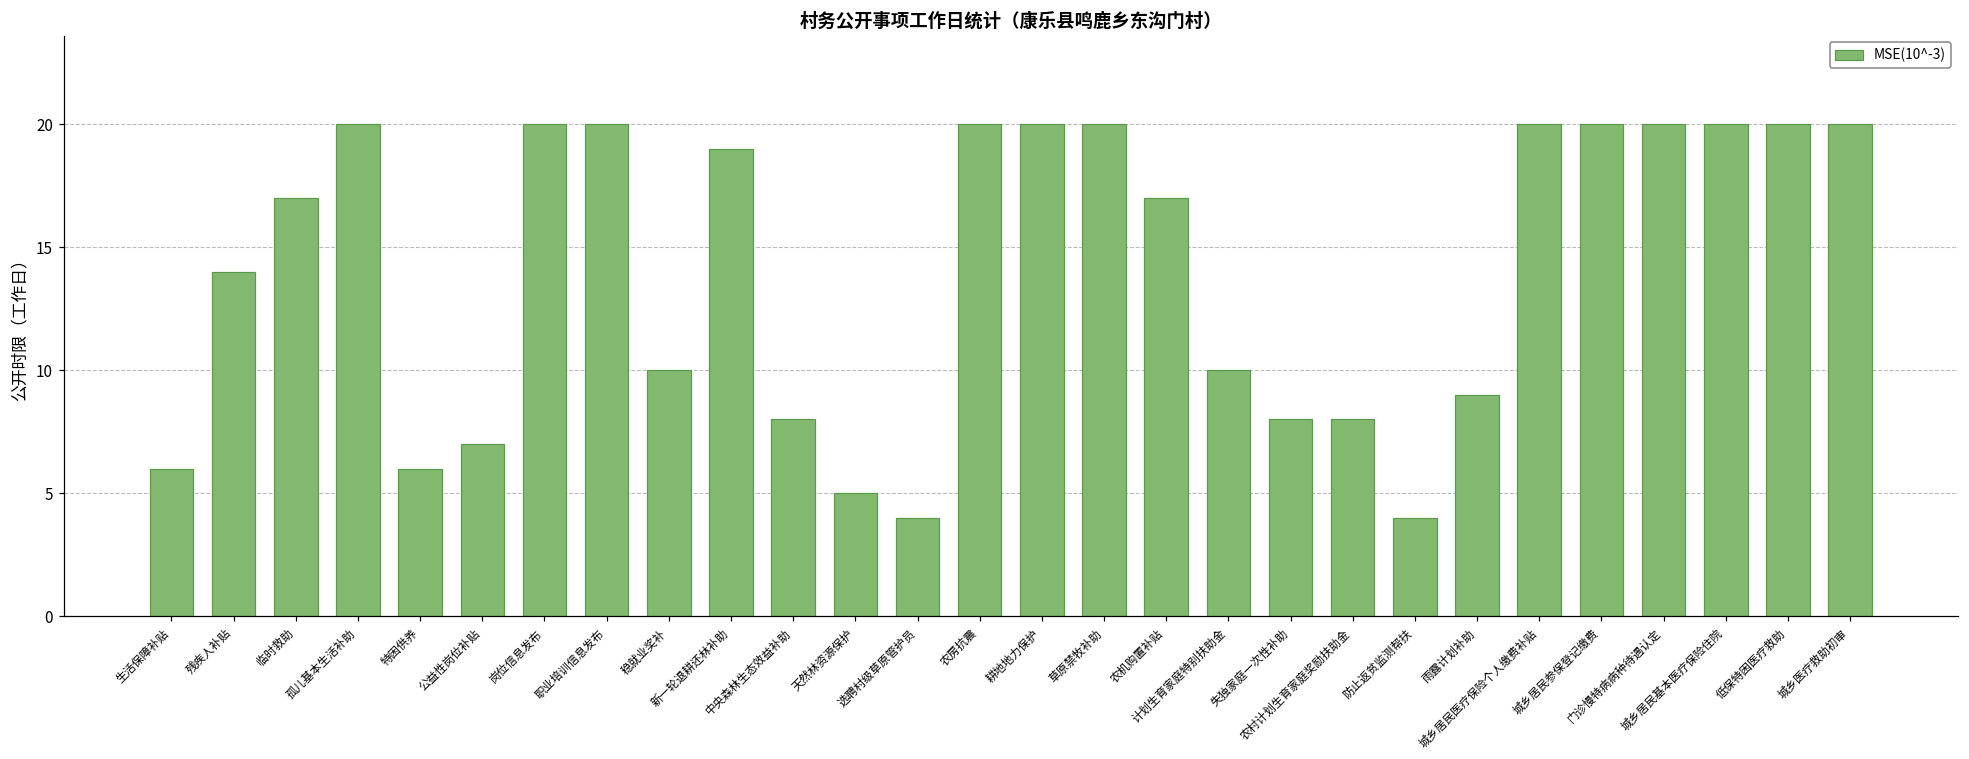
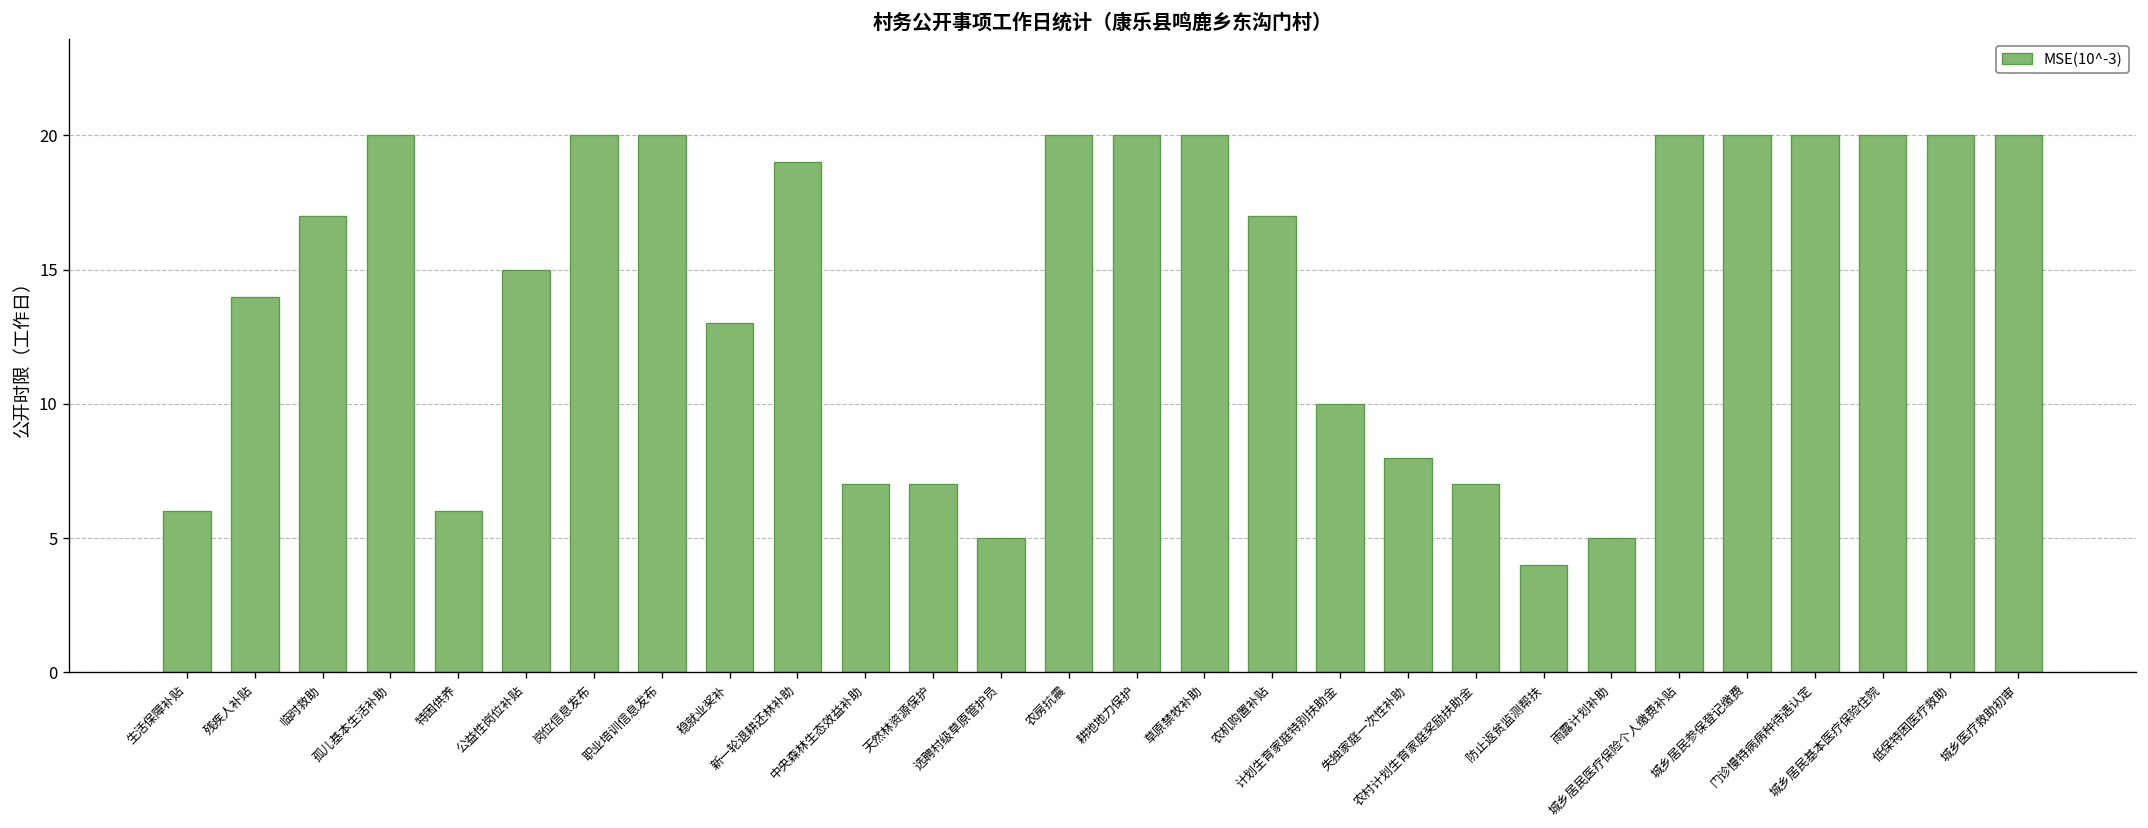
公益性岗位补贴: 7 -> 15
稳就业奖补: 10 -> 13
中央森林生态效益补助: 8 -> 7
天然林资源保护: 5 -> 7
选聘村级草原管护员: 4 -> 5
农村计划生育家庭奖励扶助金: 8 -> 7
雨露计划补助: 9 -> 5
